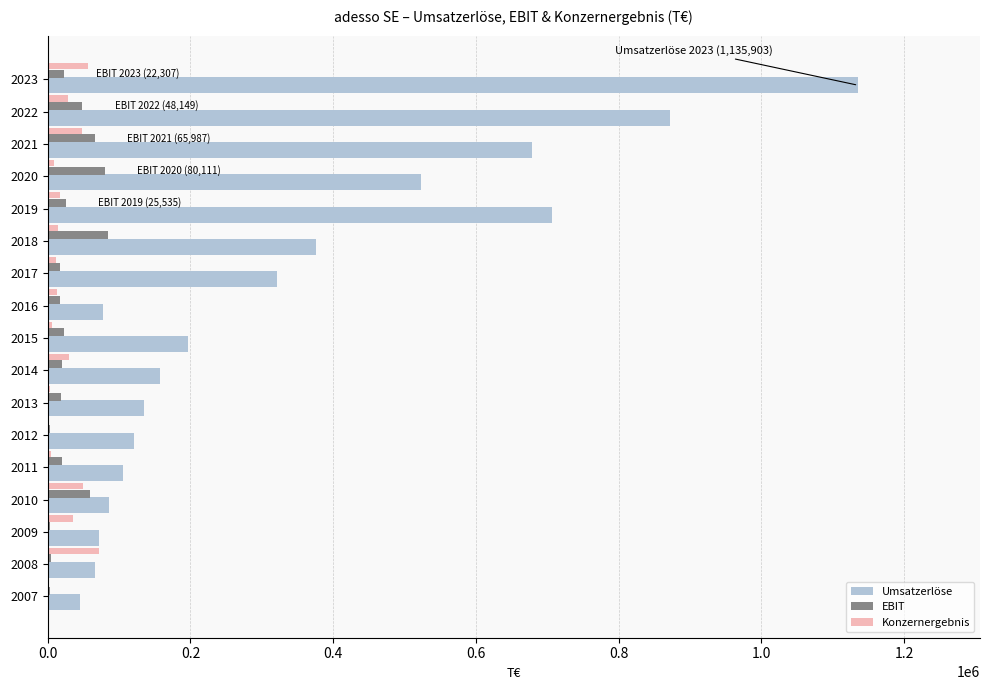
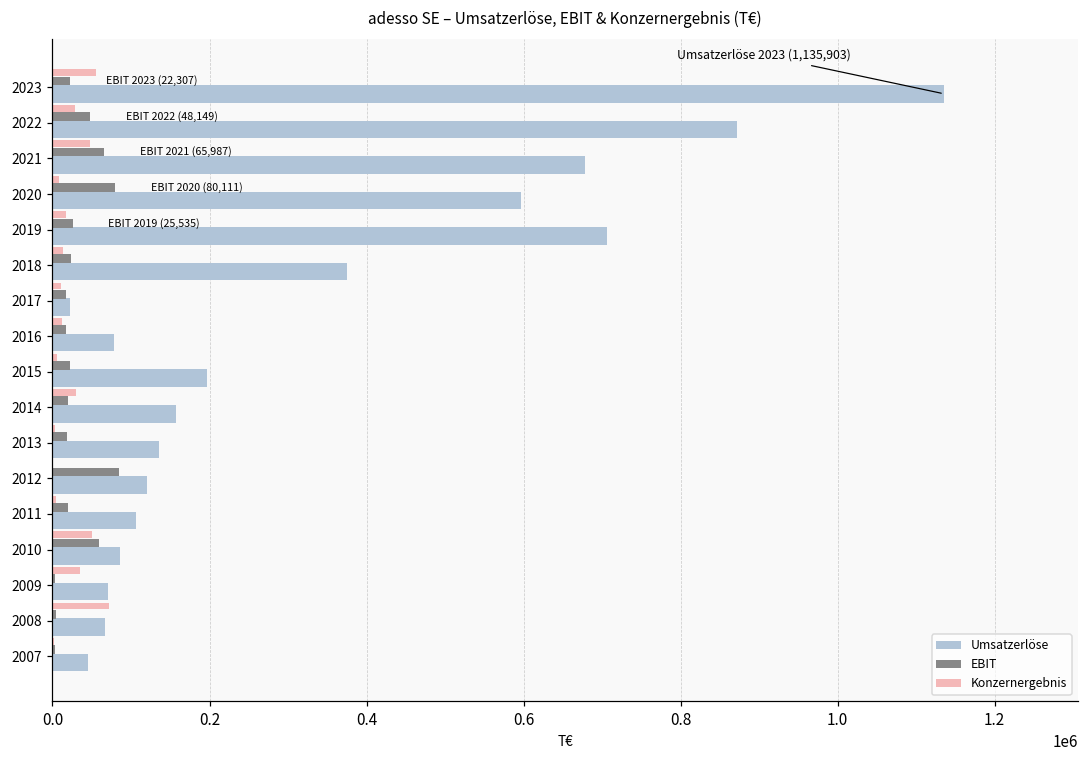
Umsatzerlöse, 2020: 520000 -> 600000
EBIT, 2018: 80000 -> 20000
Umsatzerlöse, 2017: 320000 -> 20000
EBIT, 2012: 0 -> 80000
